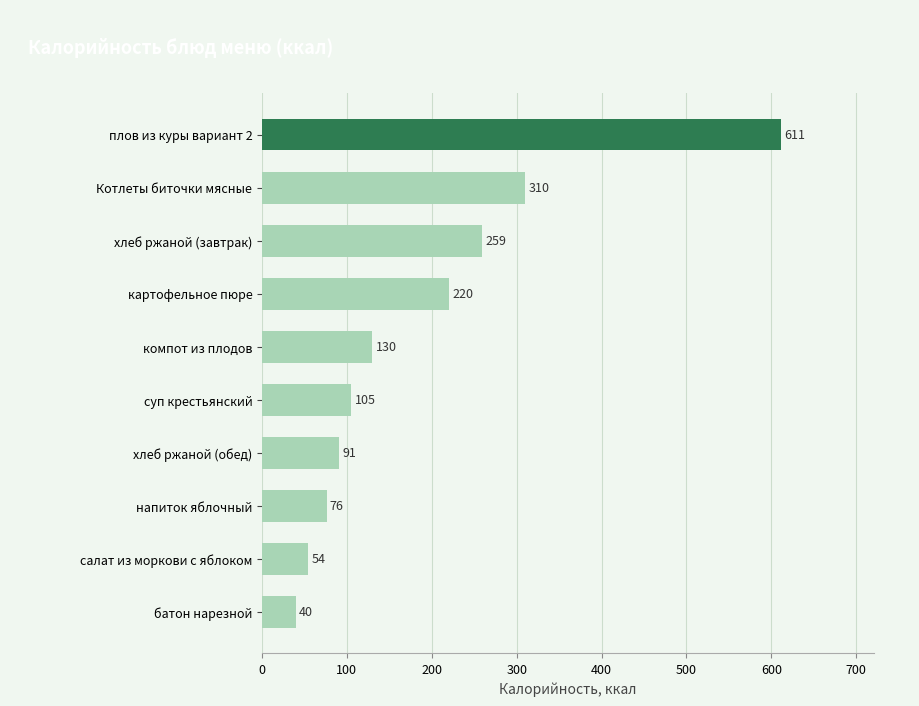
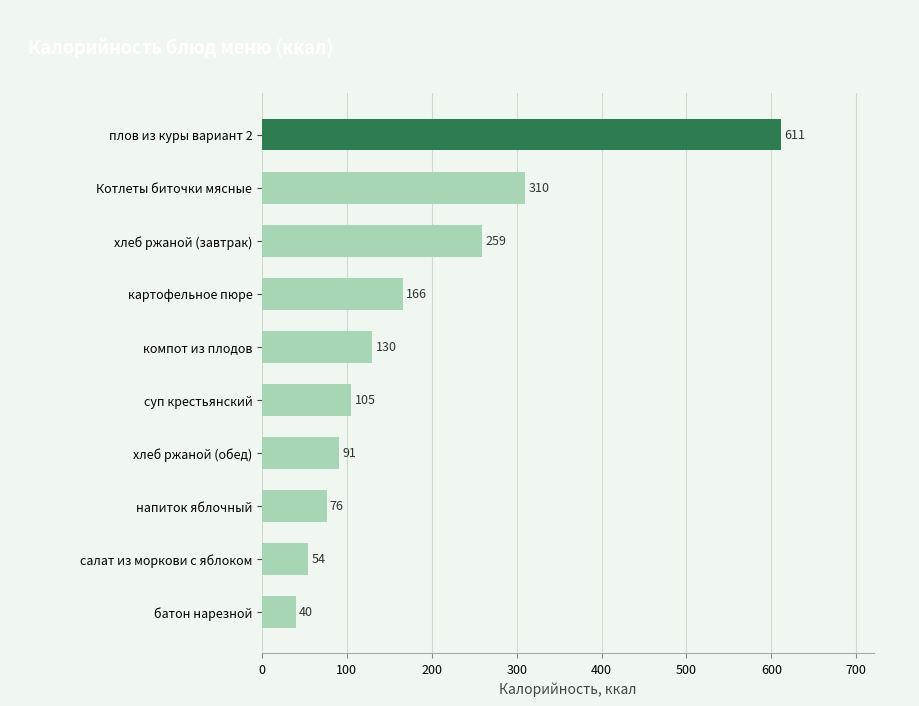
картофельное пюре: 220 -> 166
